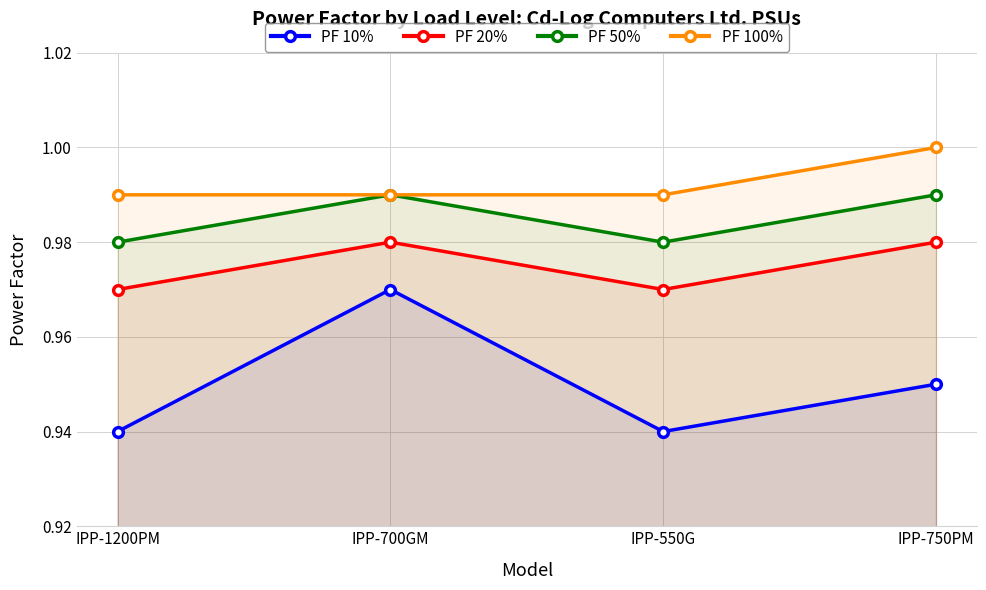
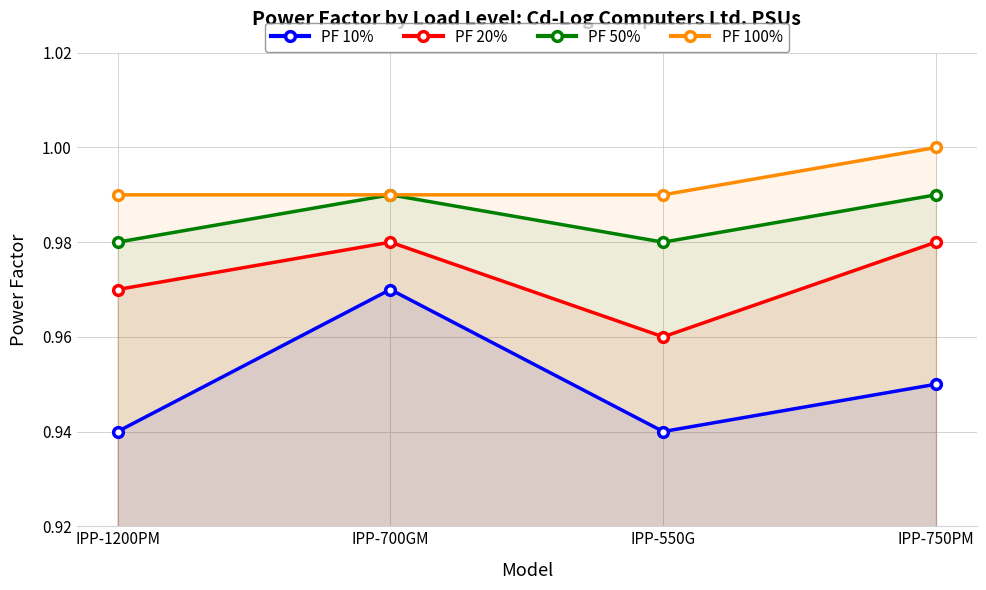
PF 20%, IPP-550G: 0.97 -> 0.96
